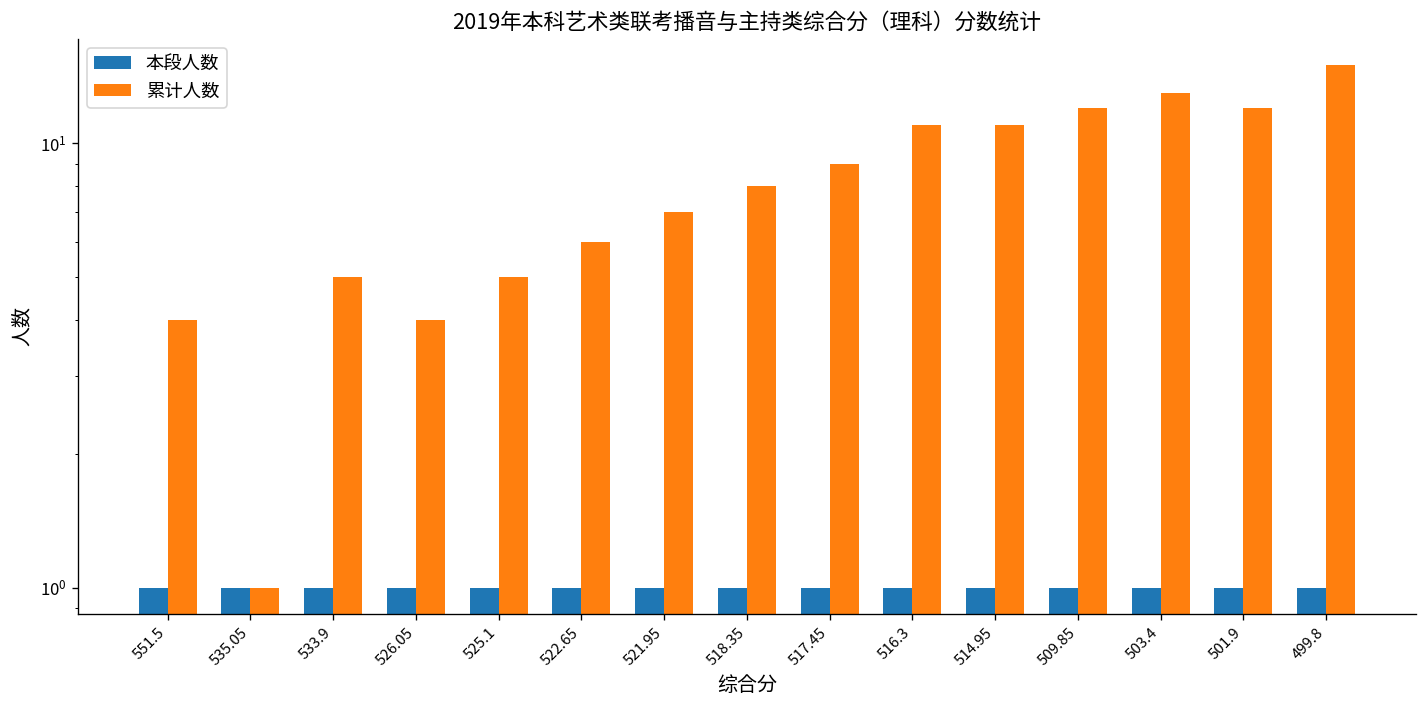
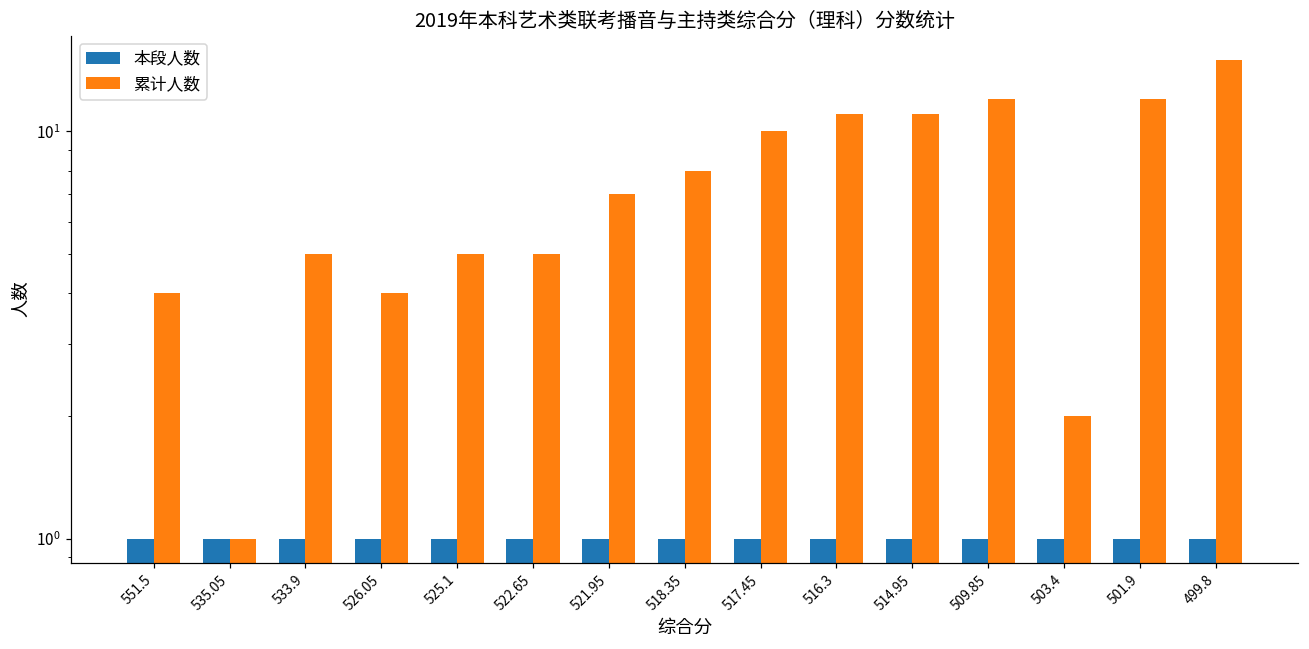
累计人数, 522.65: 6 -> 5
累计人数, 517.45: 9 -> 10
累计人数, 503.4: 13 -> 2
